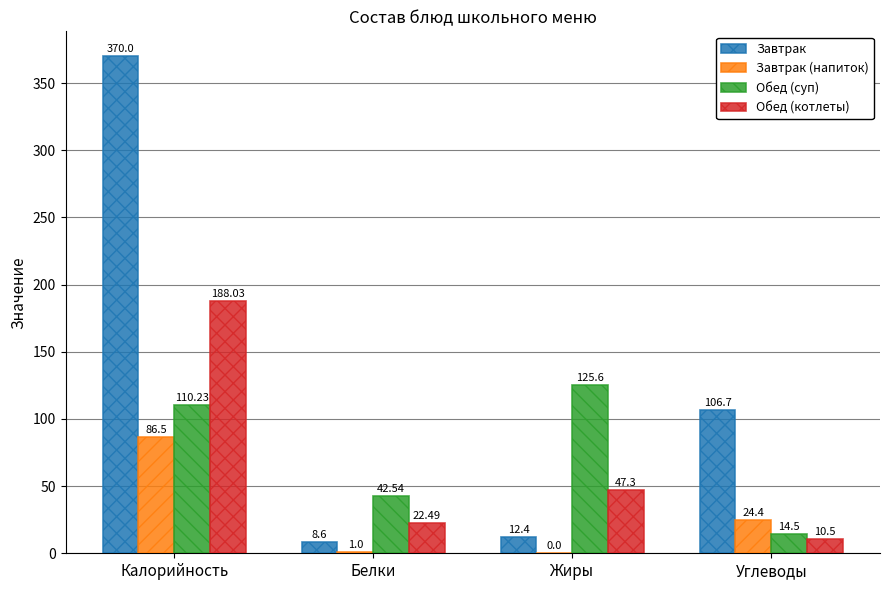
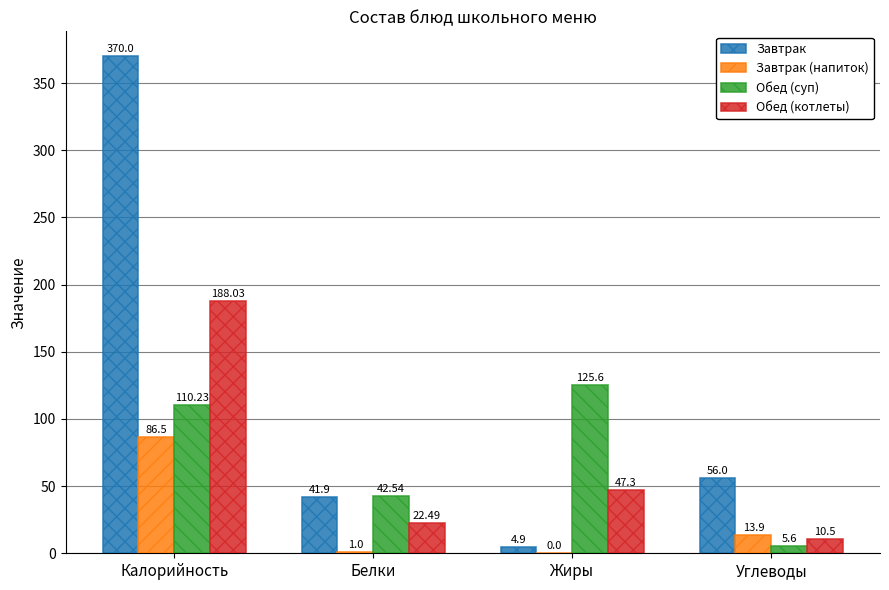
Завтрак, Белки: 8.6 -> 41.9
Завтрак, Жиры: 12.4 -> 4.9
Завтрак, Углеводы: 106.7 -> 56.0
Завтрак (напиток), Углеводы: 24.4 -> 13.9
Обед (суп), Углеводы: 14.5 -> 5.6
